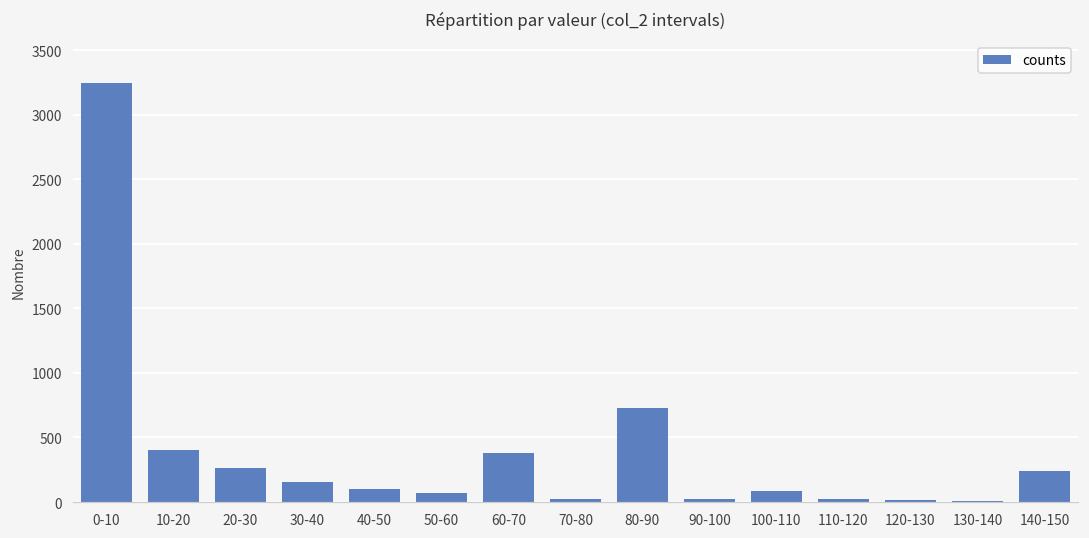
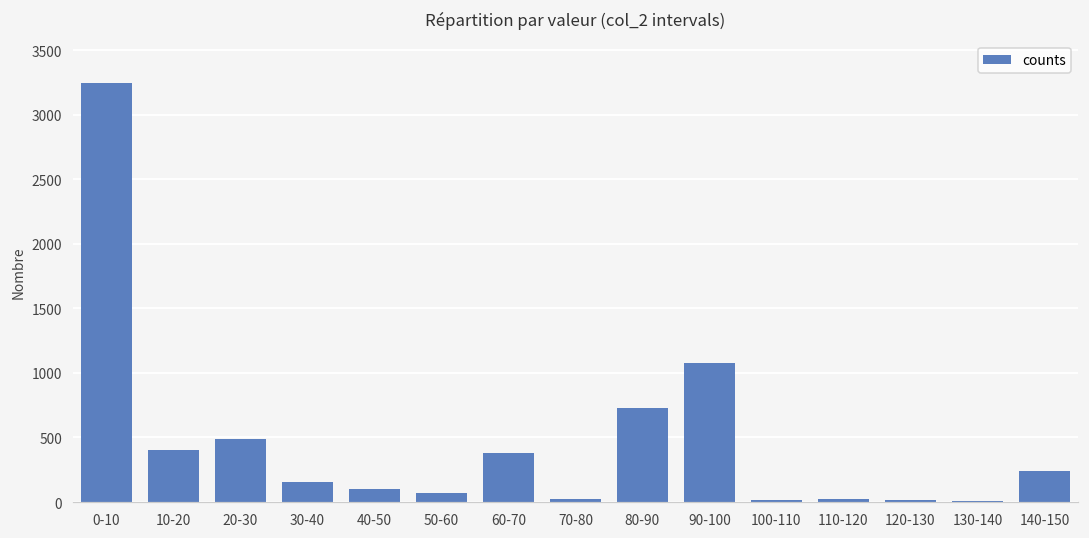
20-30: 260 -> 490
90-100: 20 -> 1080
100-110: 90 -> 20
